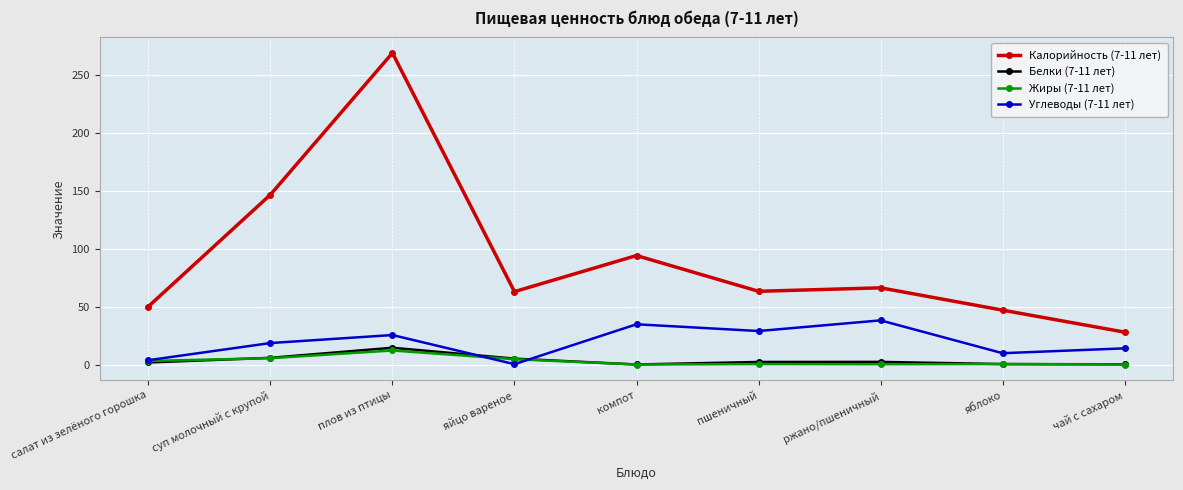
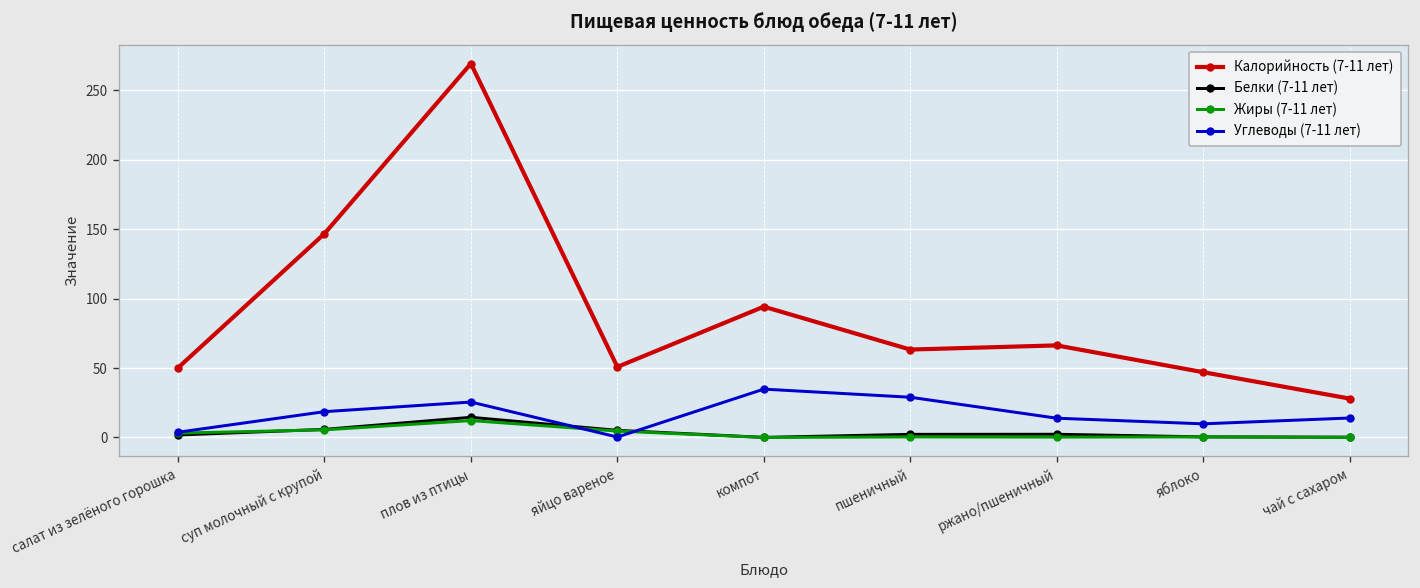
Калорийность (7-11 лет), яйцо вареное: 63 -> 51
Углеводы (7-11 лет), ржано/пшеничный: 38 -> 14
